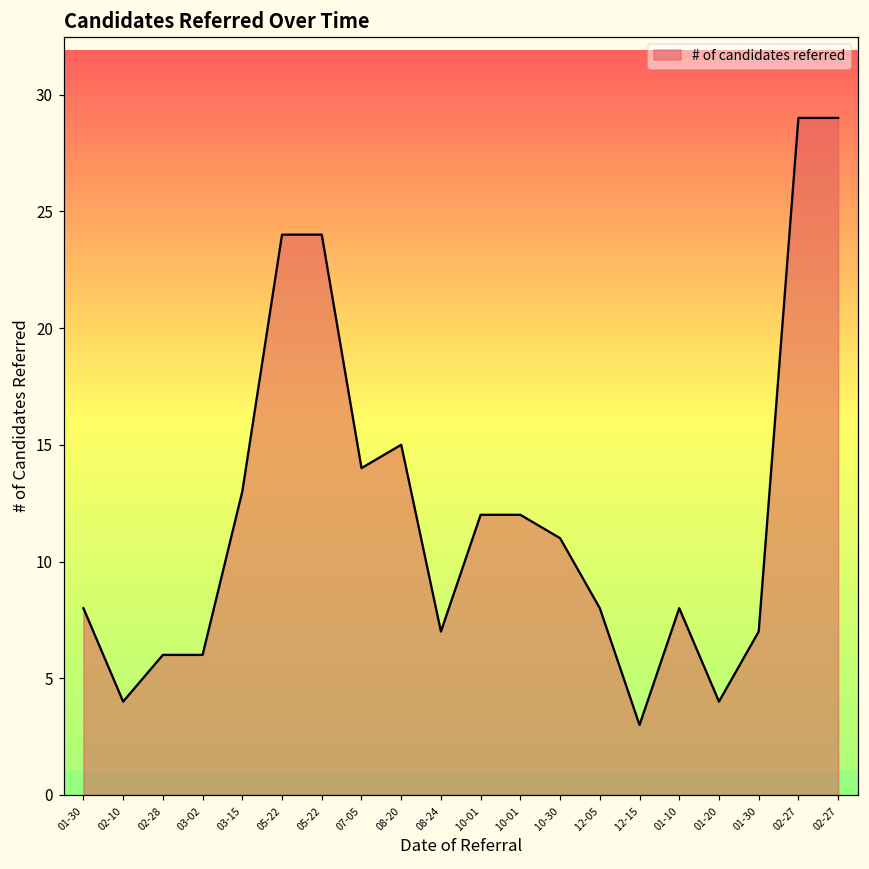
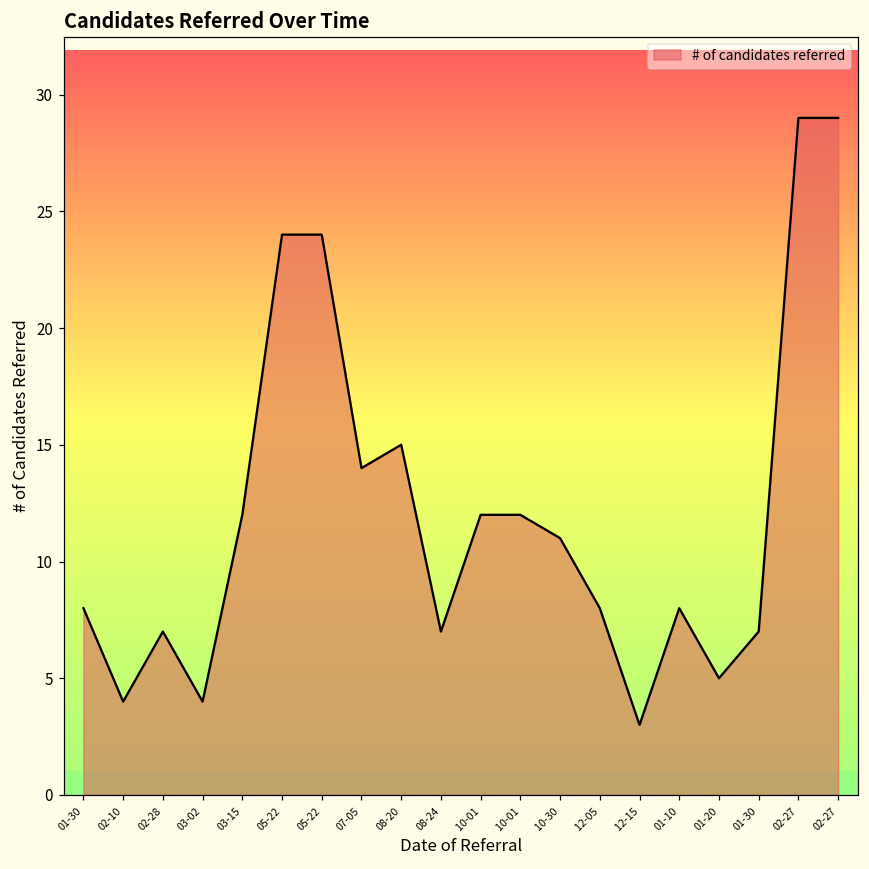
02-28: 6 -> 7
03-02: 6 -> 4
03-15: 13 -> 12
01-20: 4 -> 5
